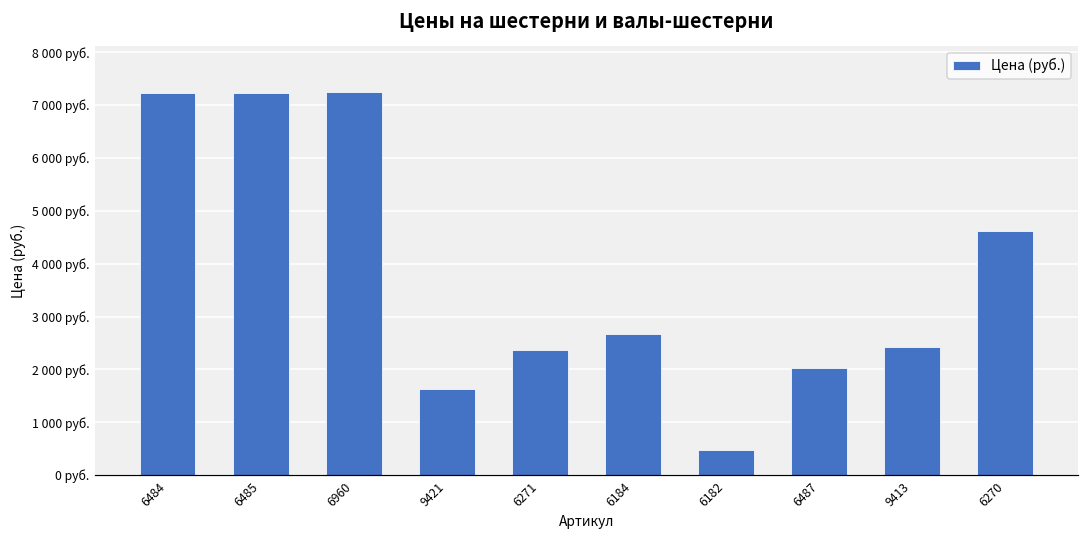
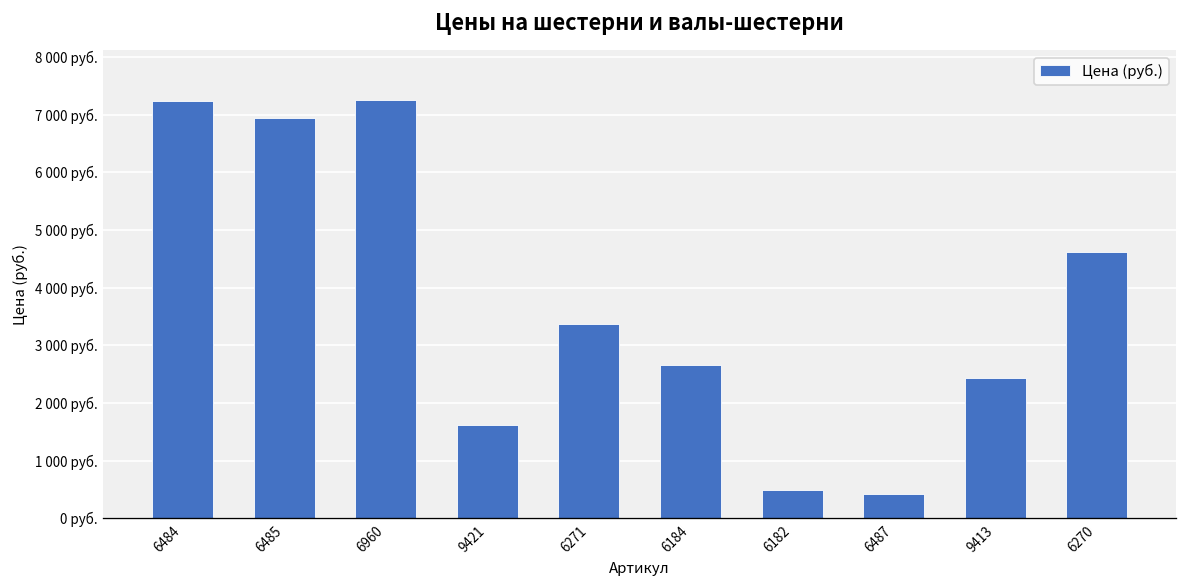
6485: 7200 руб. -> 6900 руб.
6271: 2400 руб. -> 3400 руб.
6487: 2000 руб. -> 400 руб.
